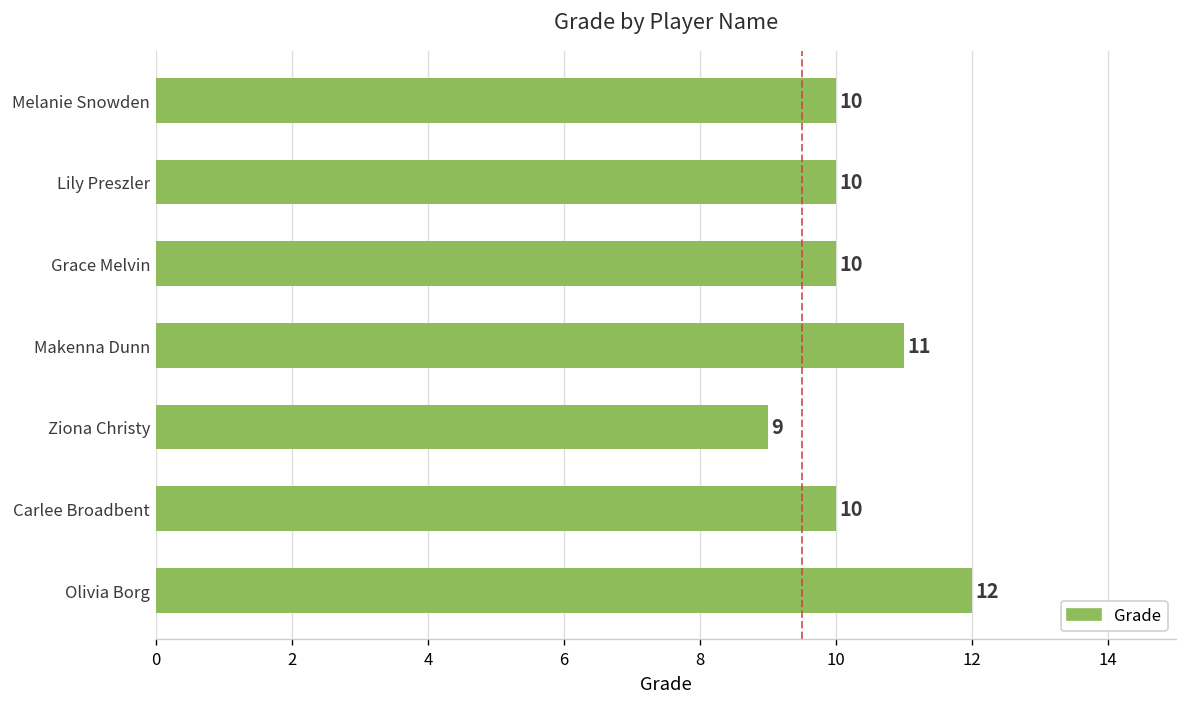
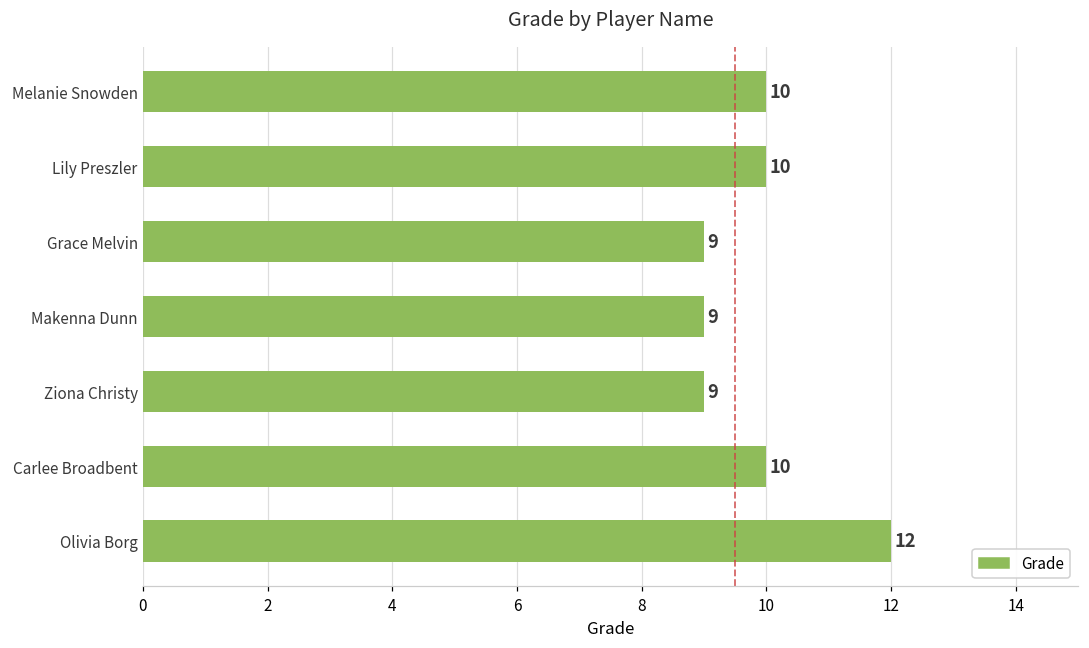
Grace Melvin: 10 -> 9
Makenna Dunn: 11 -> 9
